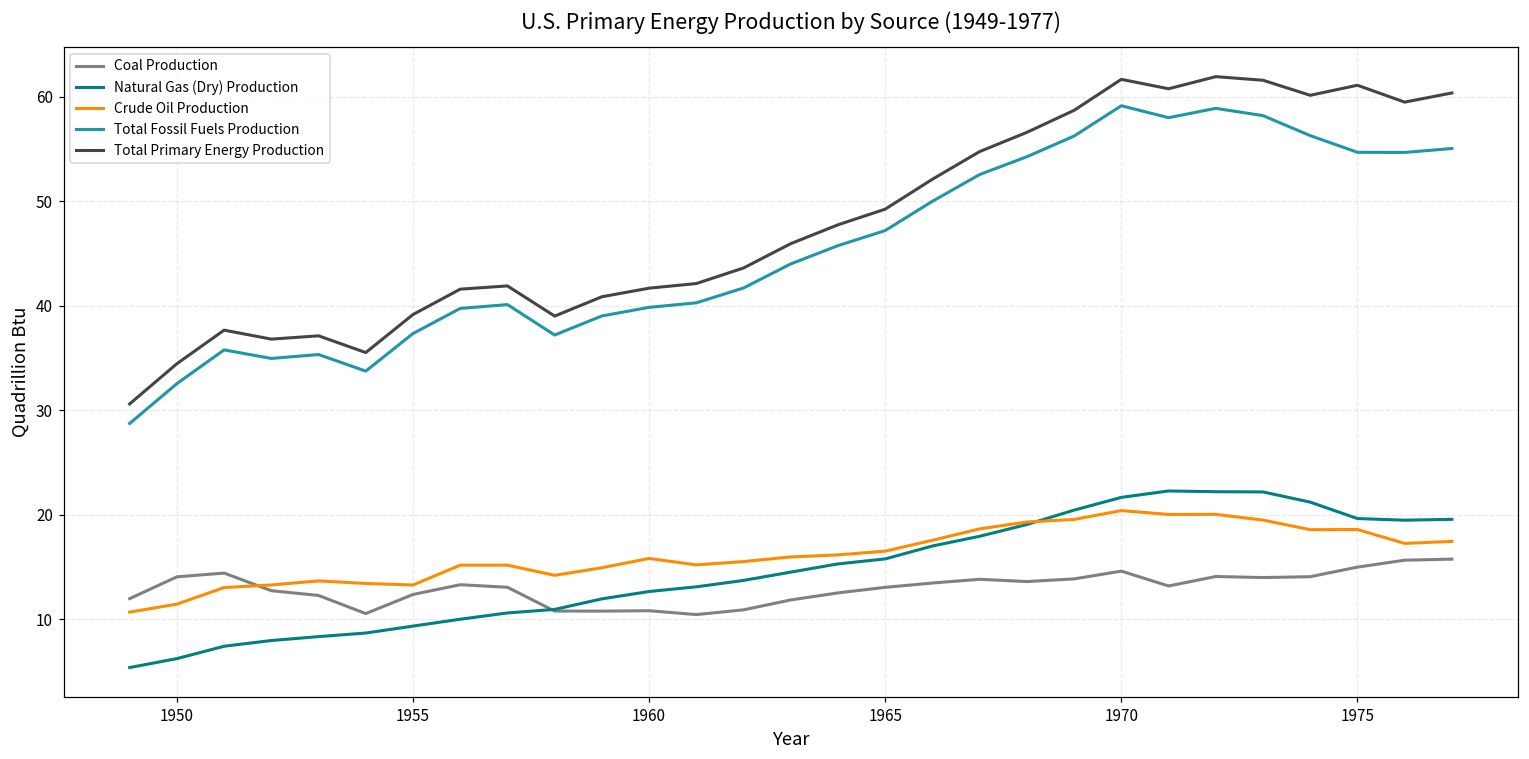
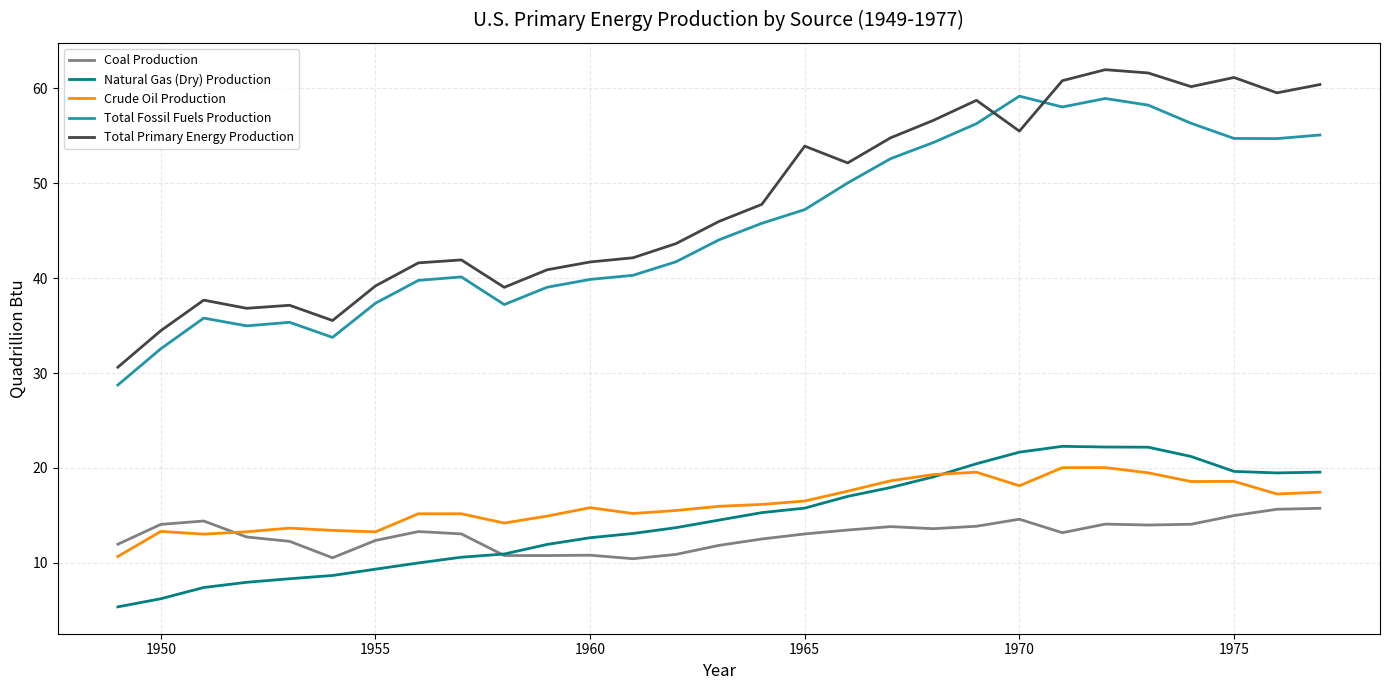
Crude Oil Production, 1950: 11 -> 13
Total Primary Energy Production, 1965: 49 -> 54
Crude Oil Production, 1970: 20 -> 18
Total Primary Energy Production, 1970: 62 -> 55
